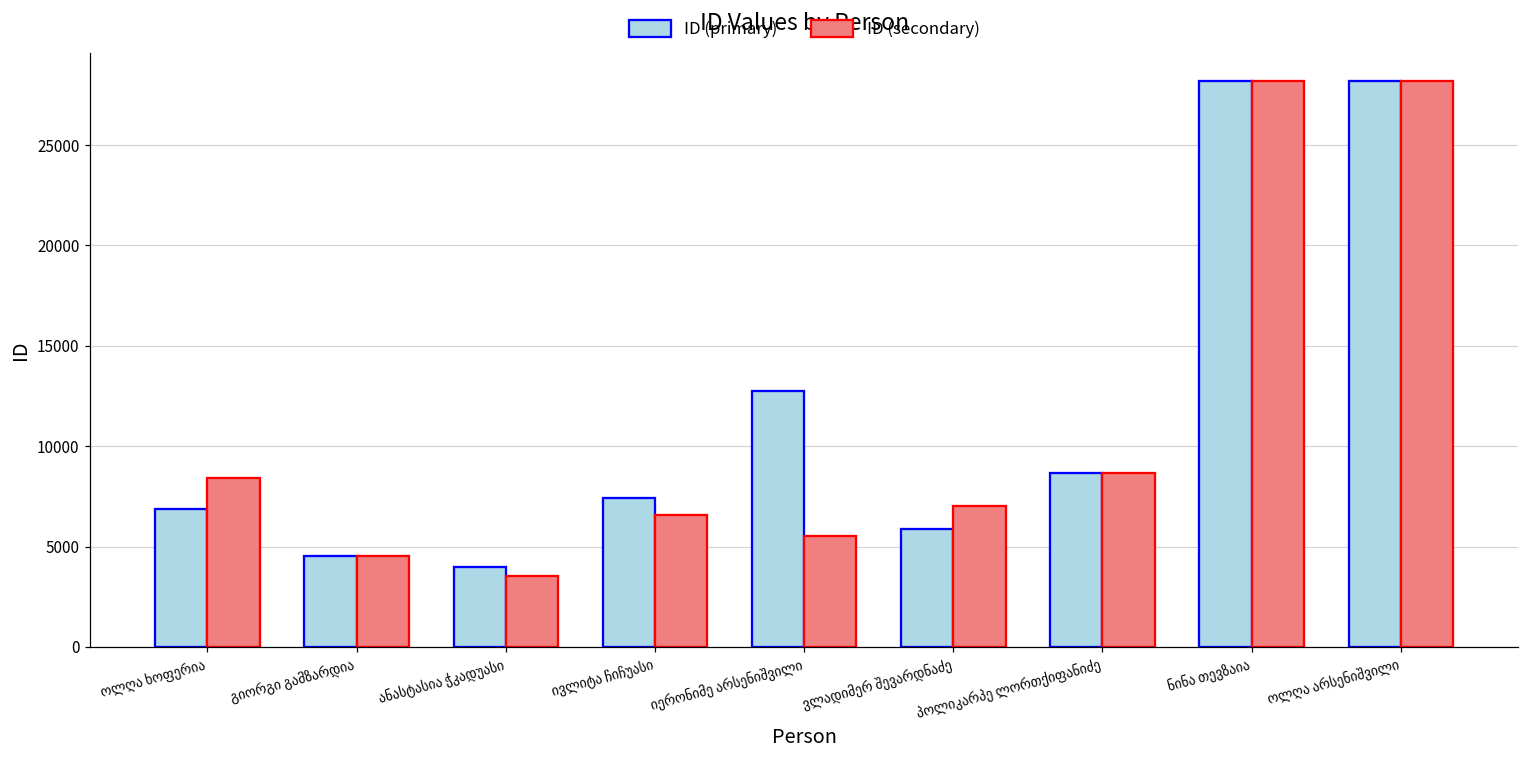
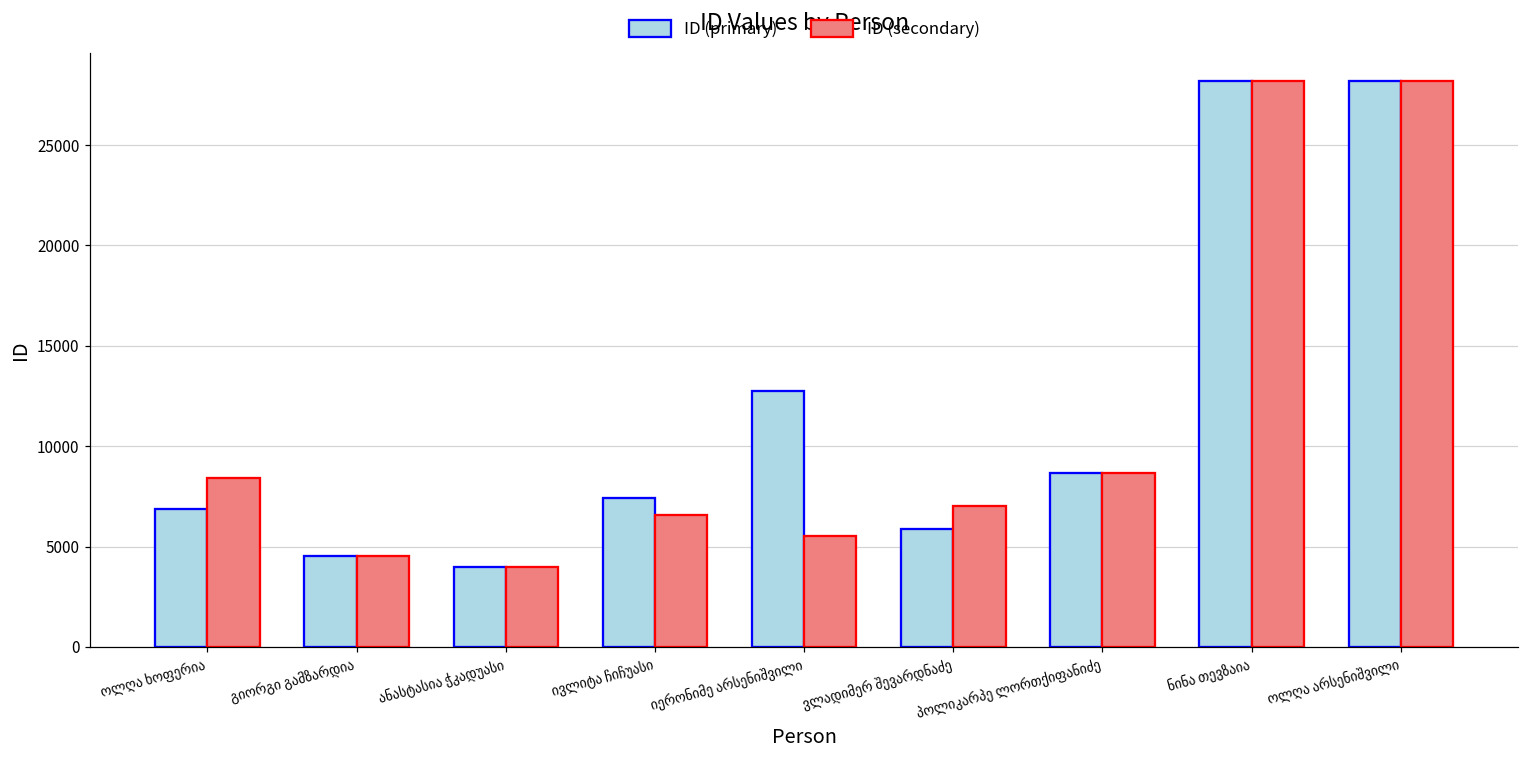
ID (secondary), ანასტასია ჭკადუასი: 3500 -> 4000
